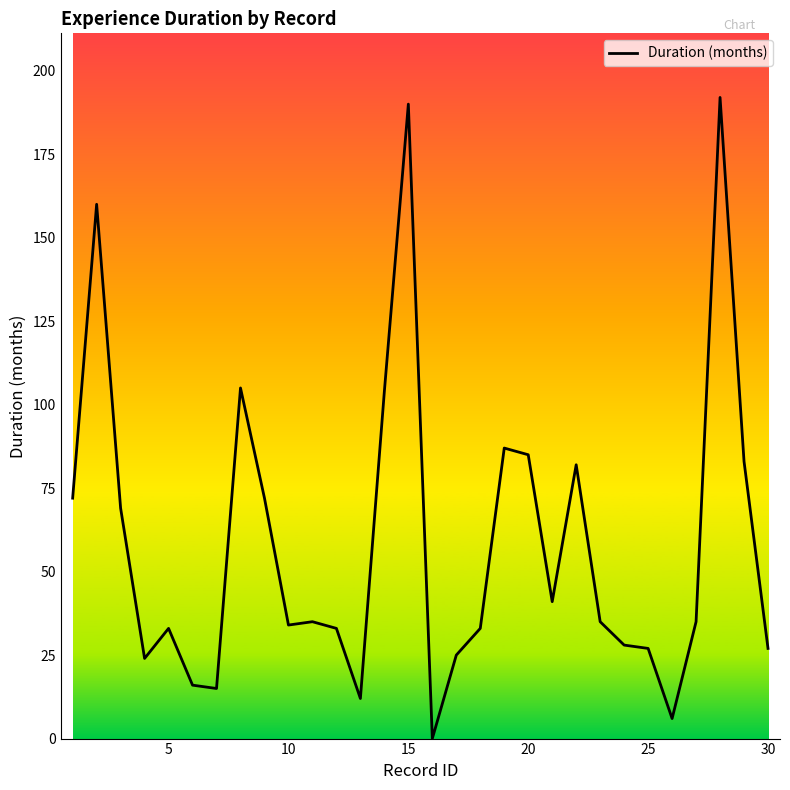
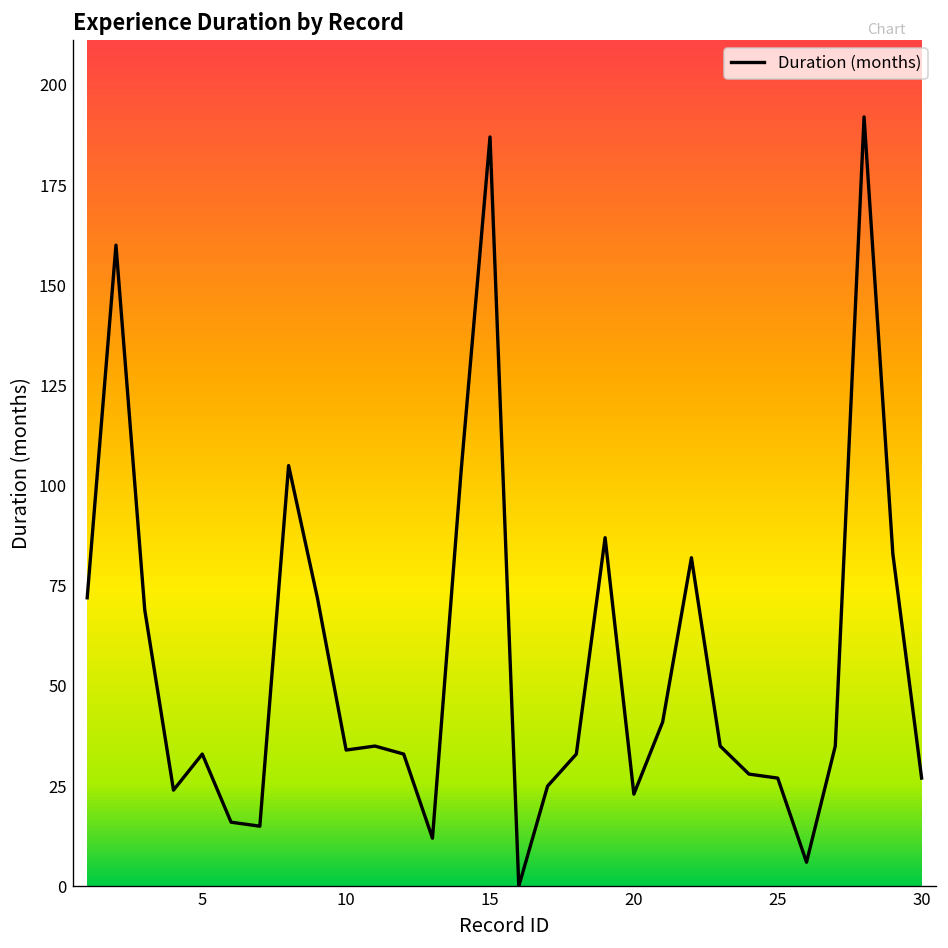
15: 190 -> 187
20: 85 -> 23
